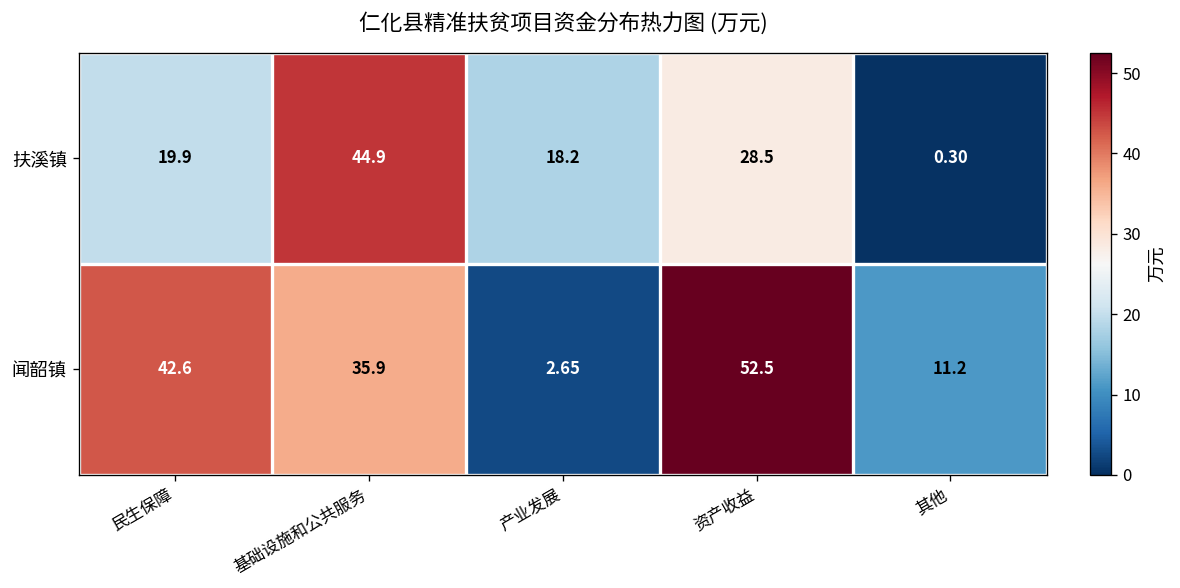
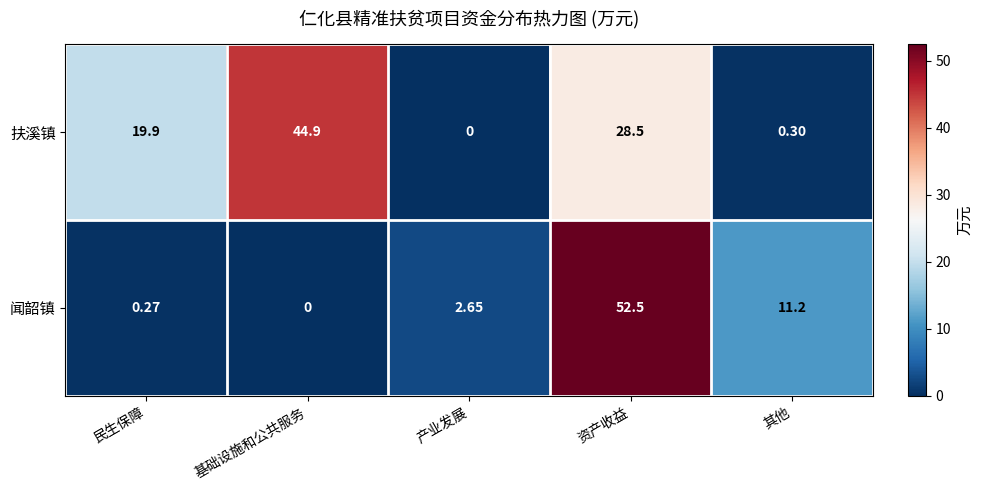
扶溪镇, 产业发展: 18.2 -> 0
闻韶镇, 民生保障: 42.6 -> 0.27
闻韶镇, 基础设施和公共服务: 35.9 -> 0
